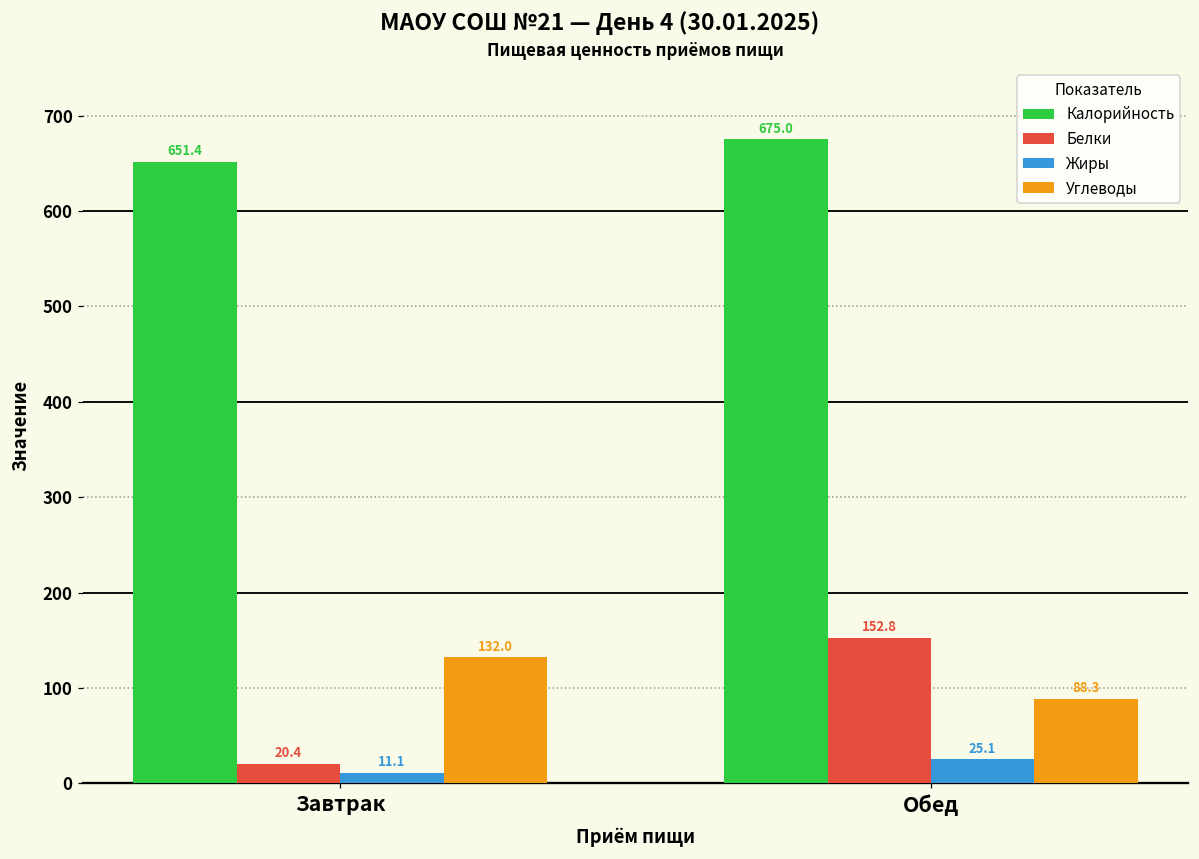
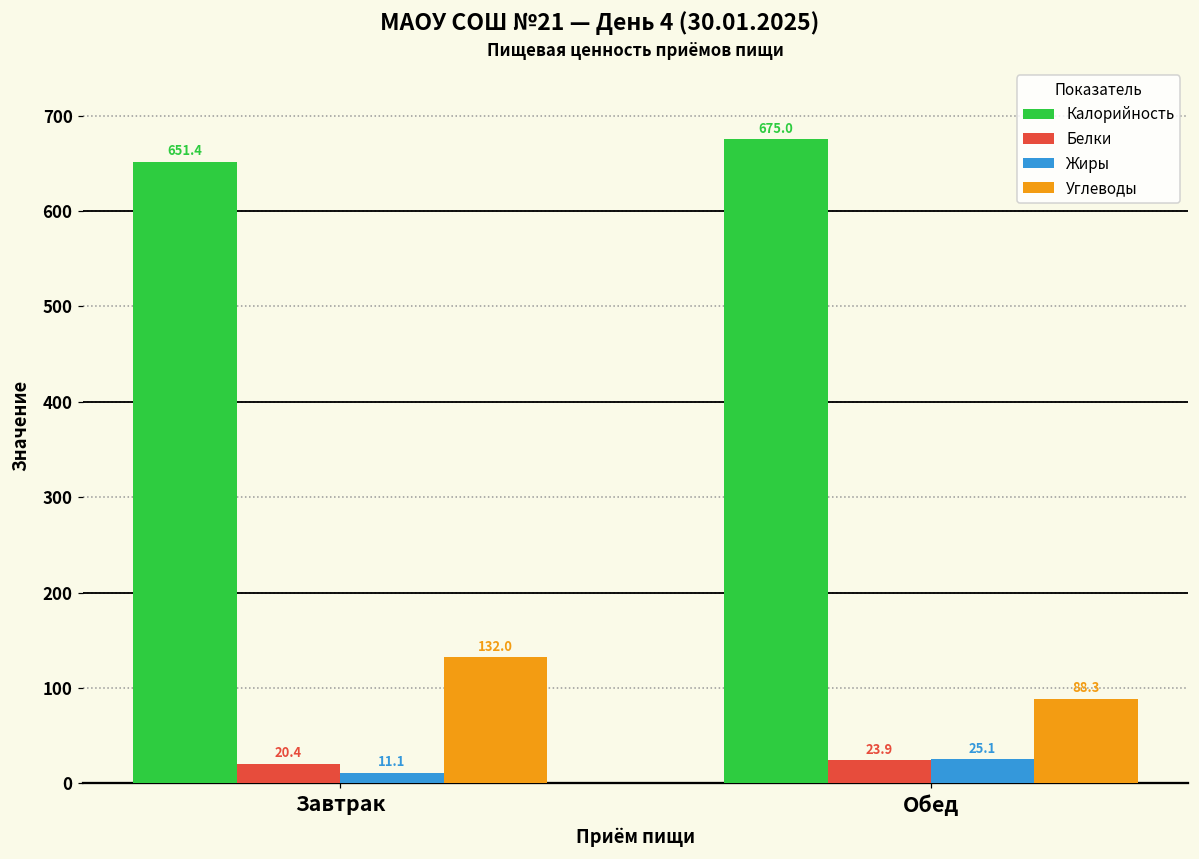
Белки, Обед: 152.8 -> 23.9
